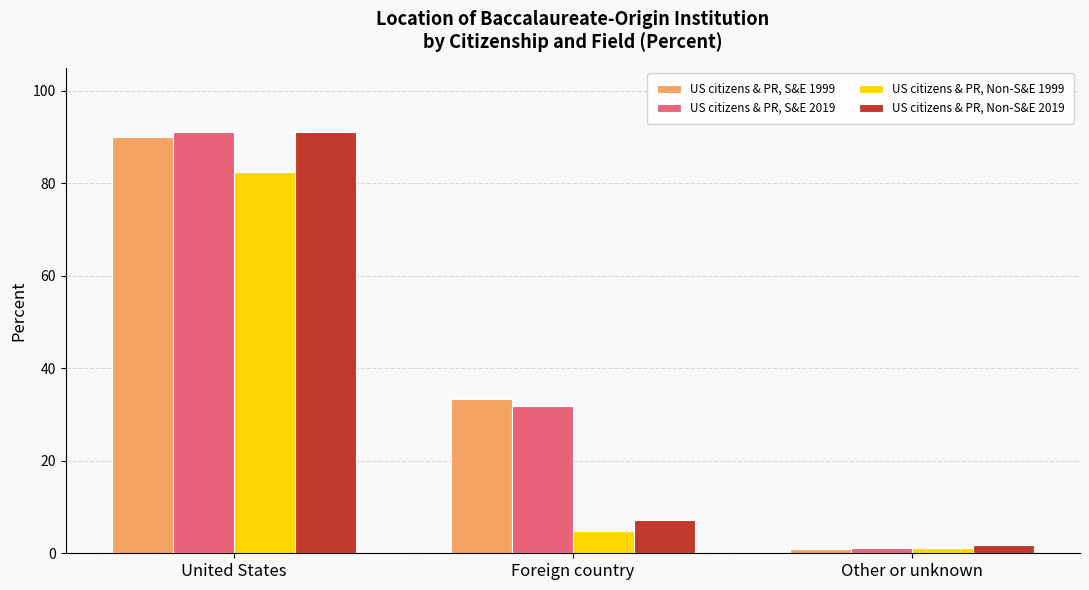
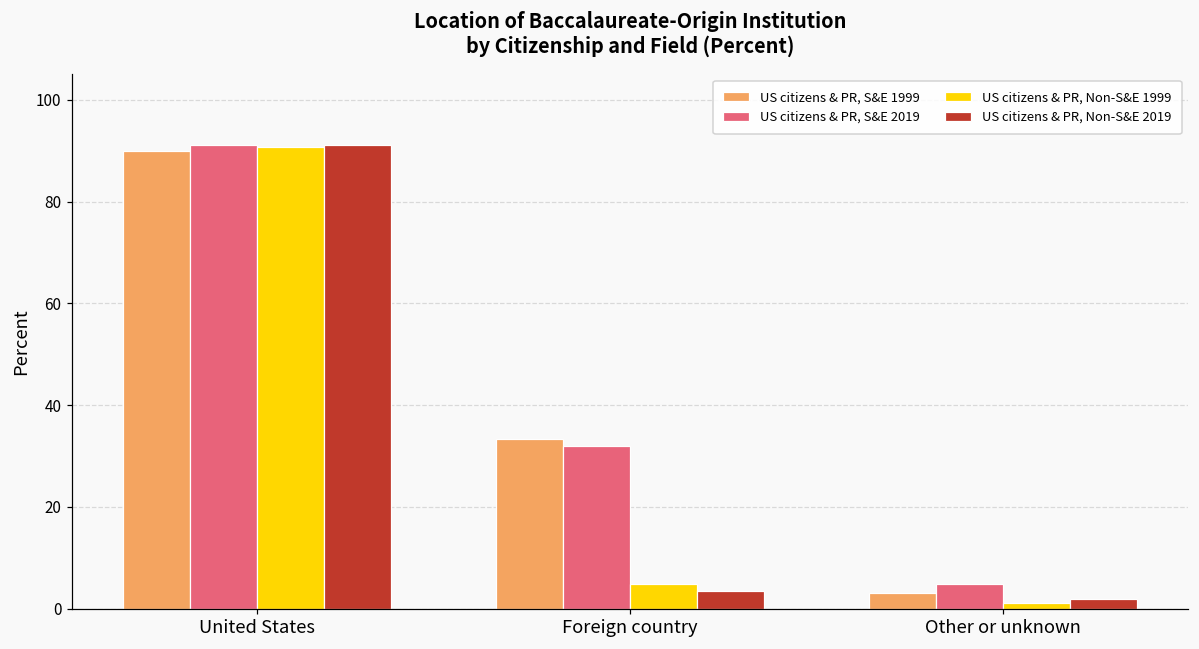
US citizens & PR, Non-S&E 1999, United States: 82 -> 91
US citizens & PR, Non-S&E 2019, Foreign country: 7 -> 4
US citizens & PR, S&E 1999, Other or unknown: 1 -> 3
US citizens & PR, S&E 2019, Other or unknown: 1 -> 5
